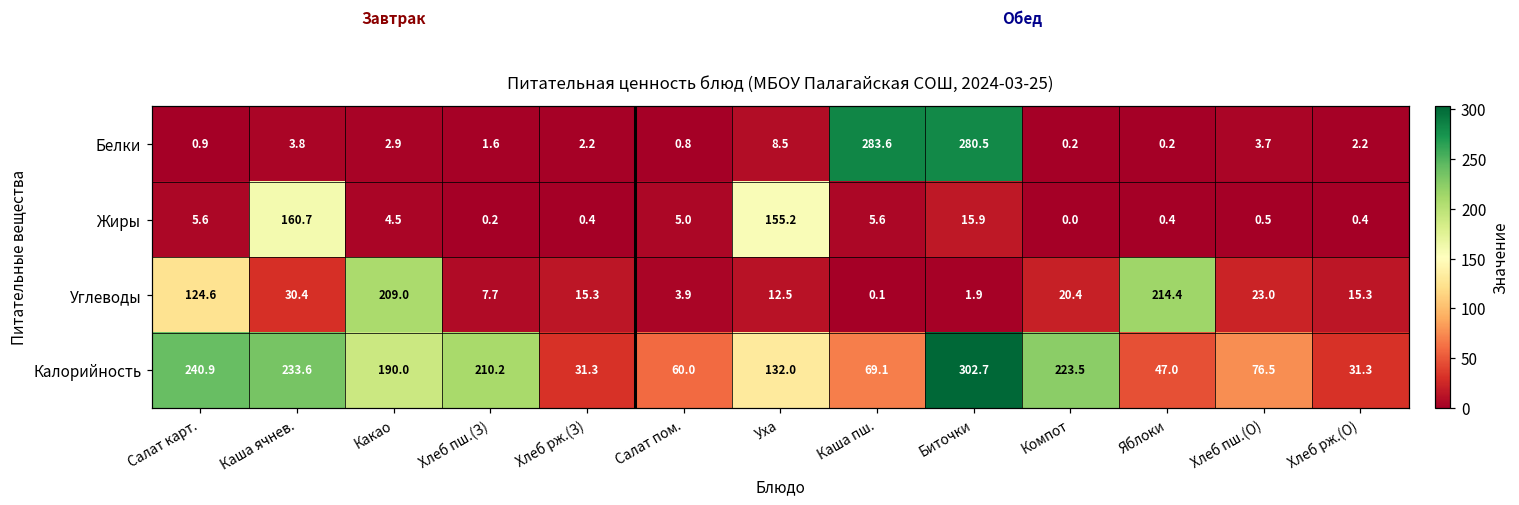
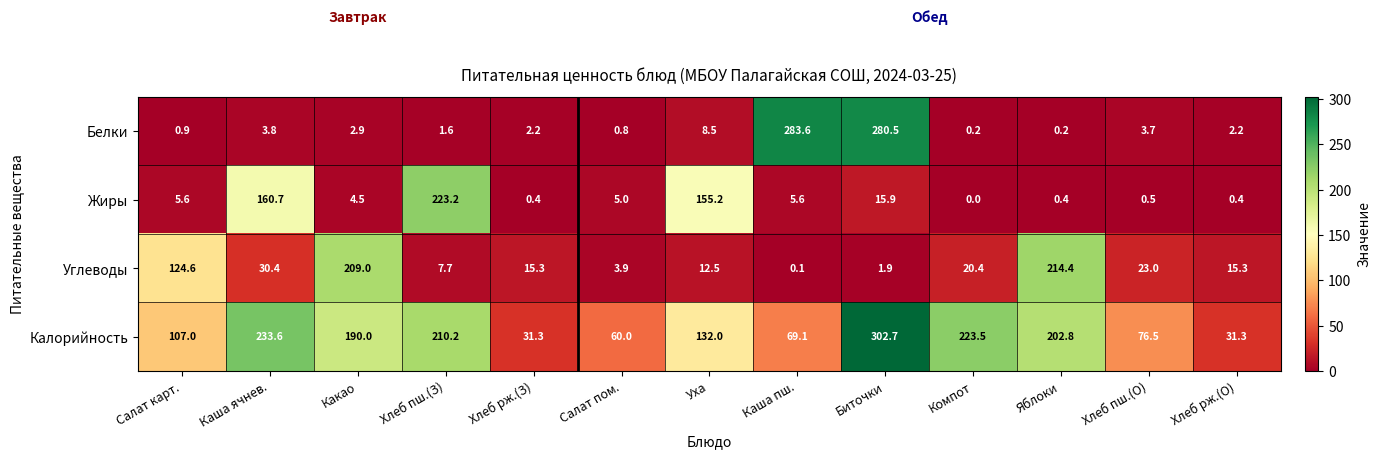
Жиры, Хлеб пш.(З): 0.2 -> 223.2
Калорийность, Салат карт.: 240.9 -> 107.0
Калорийность, Яблоки: 47.0 -> 202.8
